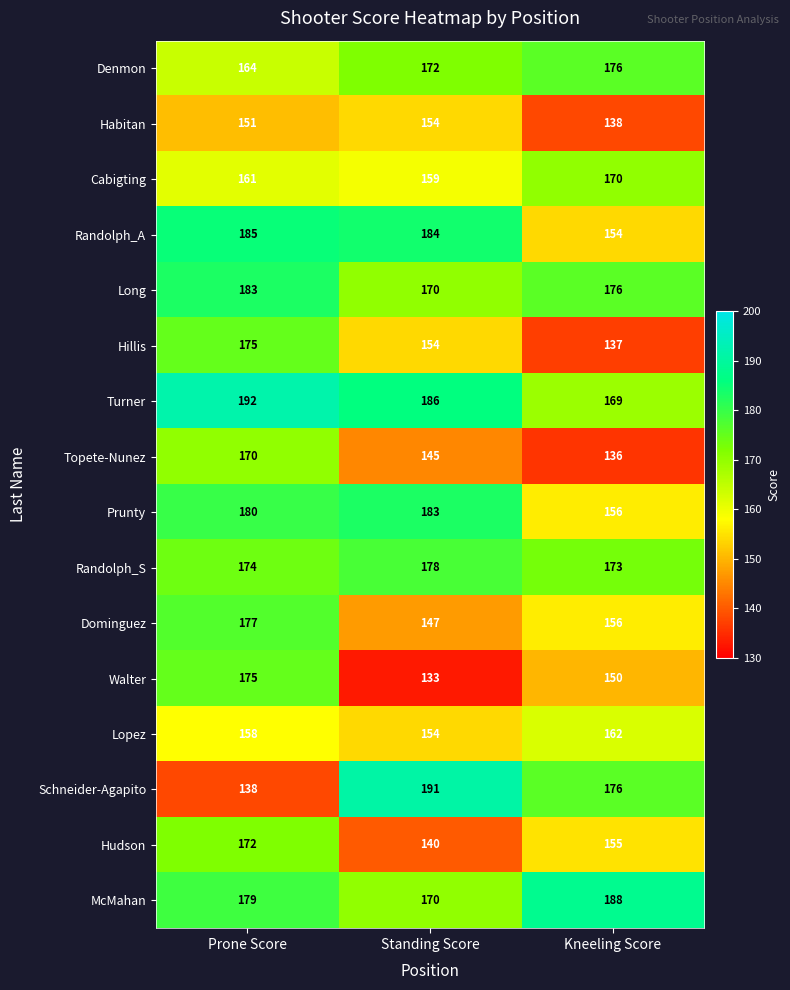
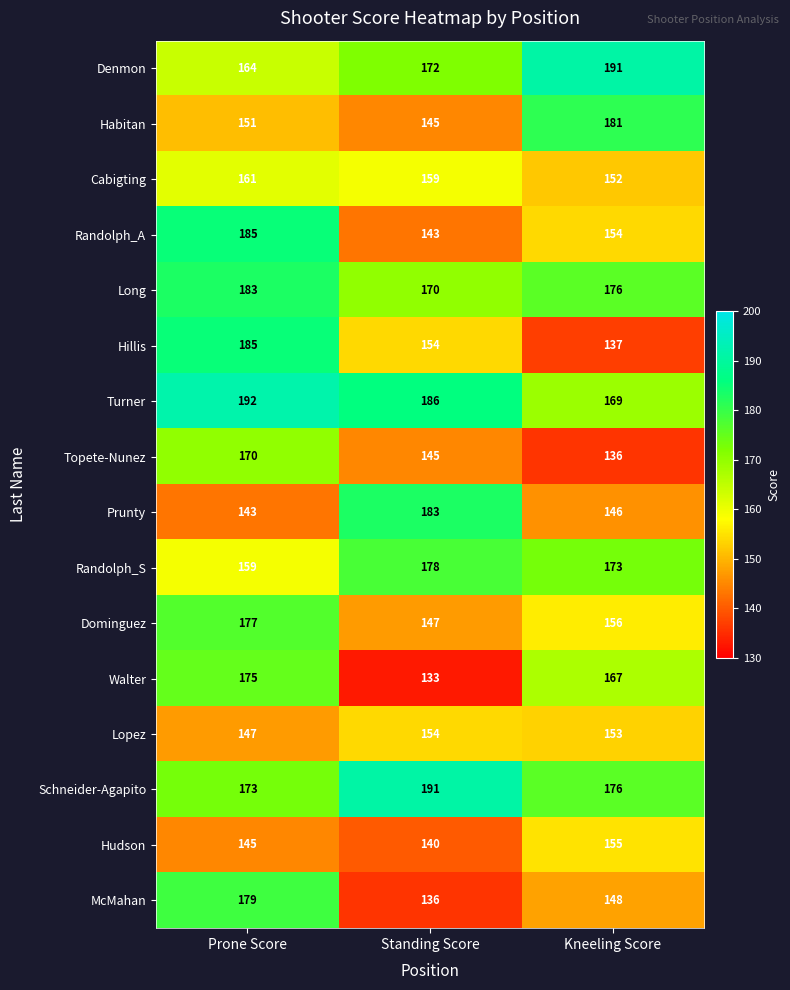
Denmon, Kneeling Score: 176 -> 191
Habitan, Standing Score: 154 -> 145
Habitan, Kneeling Score: 138 -> 181
Cabigting, Kneeling Score: 170 -> 152
Randolph_A, Standing Score: 184 -> 143
Hillis, Prone Score: 175 -> 185
Prunty, Prone Score: 180 -> 143
Prunty, Kneeling Score: 156 -> 146
Randolph_S, Prone Score: 174 -> 159
Walter, Kneeling Score: 150 -> 167
Lopez, Prone Score: 158 -> 147
Lopez, Kneeling Score: 162 -> 153
Schneider-Agapito, Prone Score: 138 -> 173
Hudson, Prone Score: 172 -> 145
McMahan, Standing Score: 170 -> 136
McMahan, Kneeling Score: 188 -> 148
